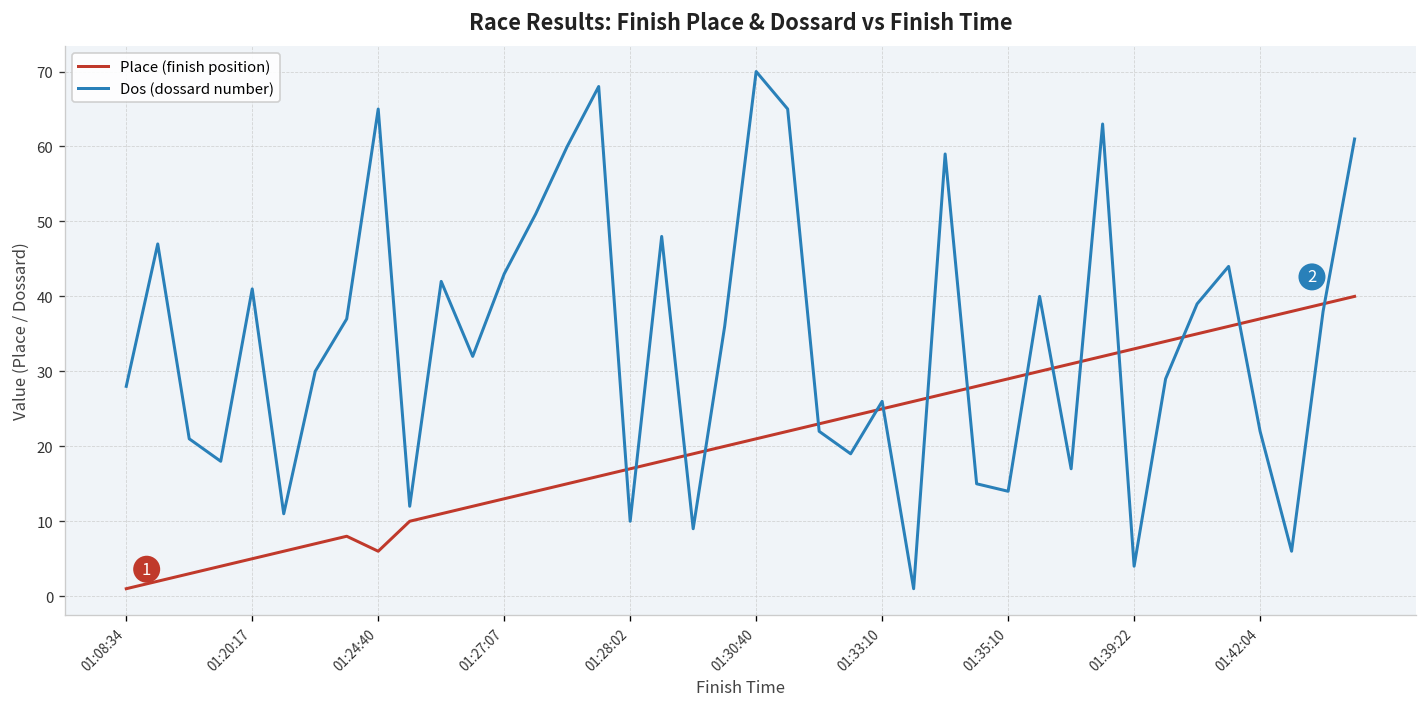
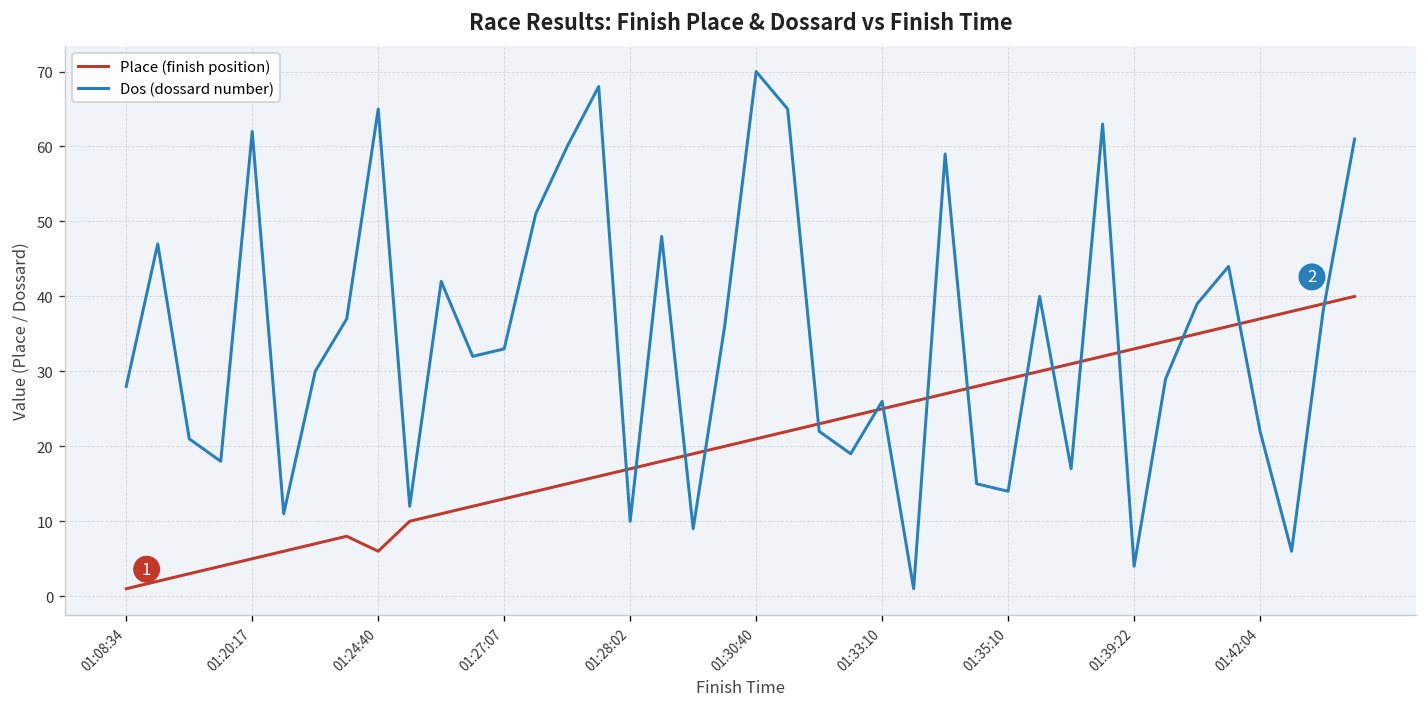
Dos (dossard number), 01:20:17: 41 -> 62
Dos (dossard number), 01:27:07: 43 -> 33
